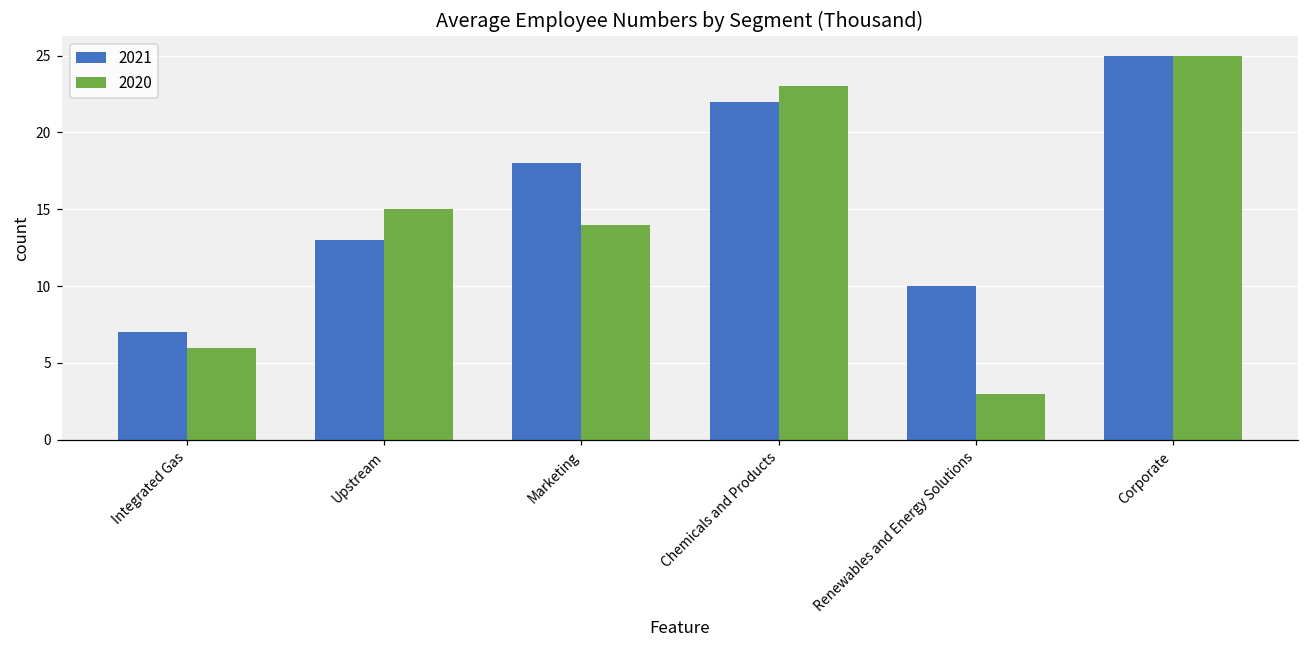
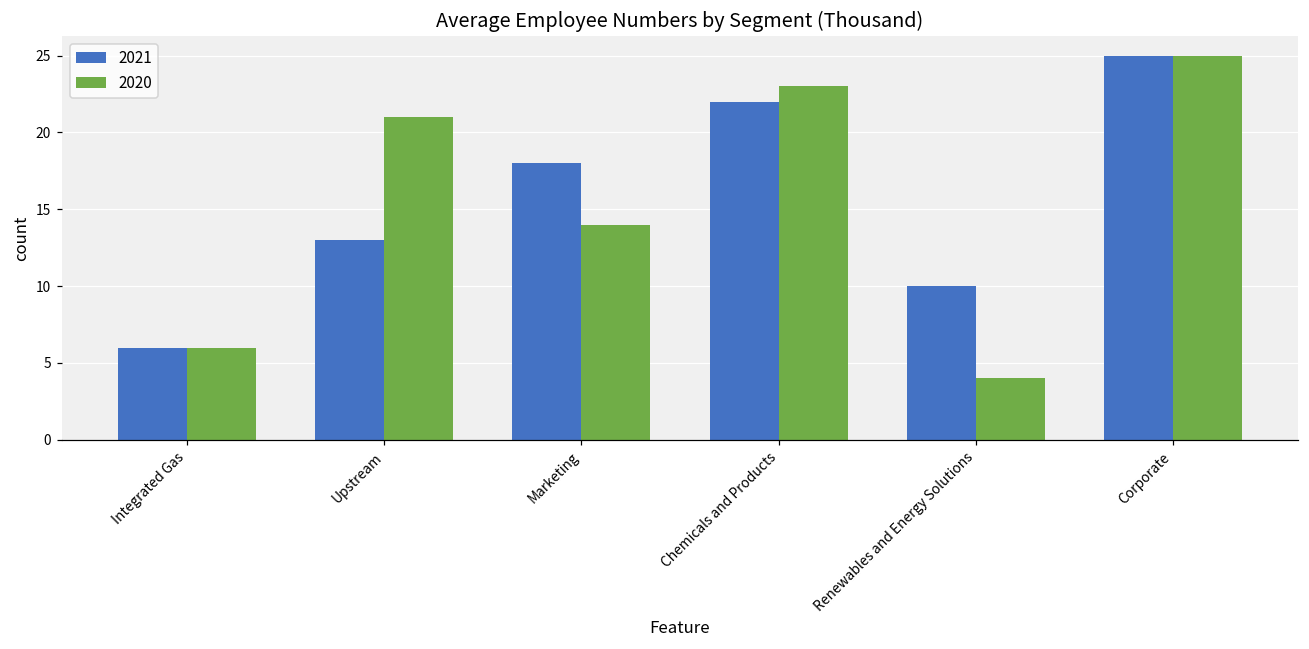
2021, Integrated Gas: 7 -> 6
2020, Upstream: 15 -> 21
2020, Renewables and Energy Solutions: 3 -> 4
